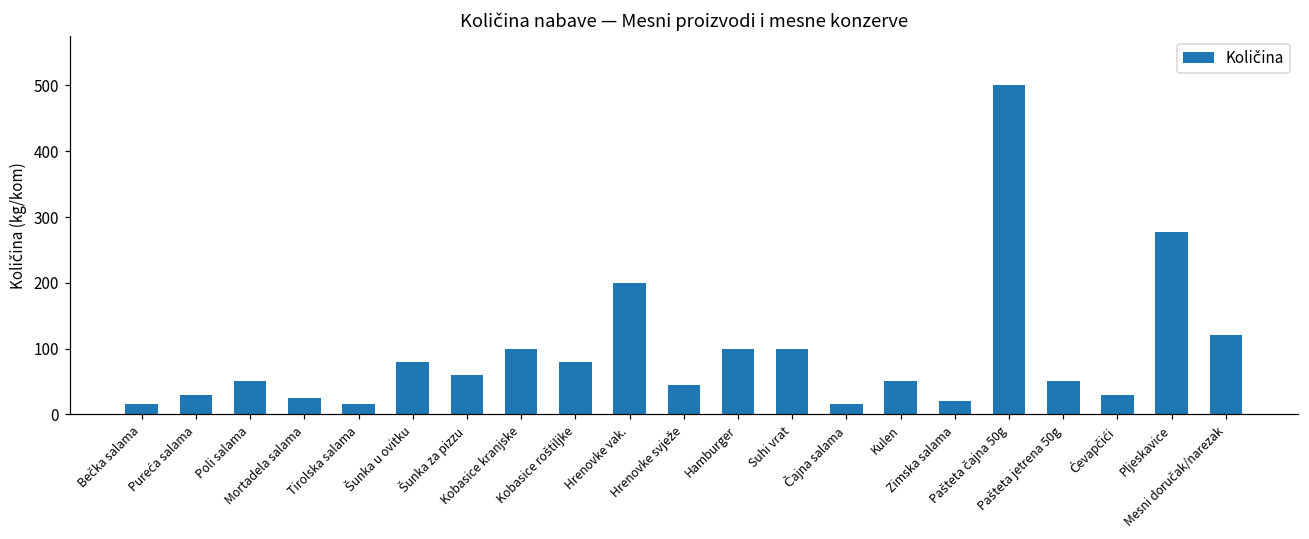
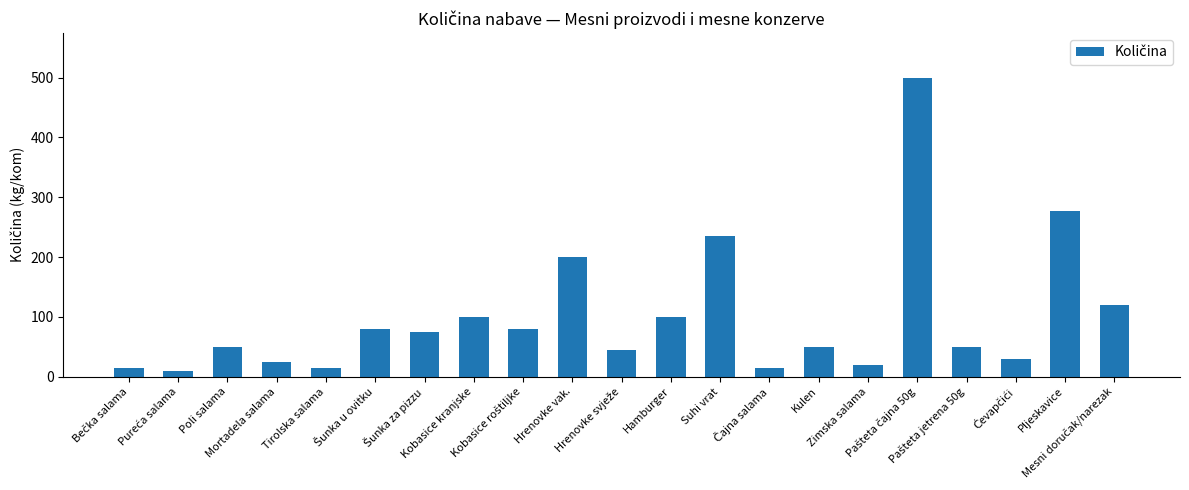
Pureća salama: 30 -> 10
Šunka za pizzu: 60 -> 70
Suhi vrat: 100 -> 240
